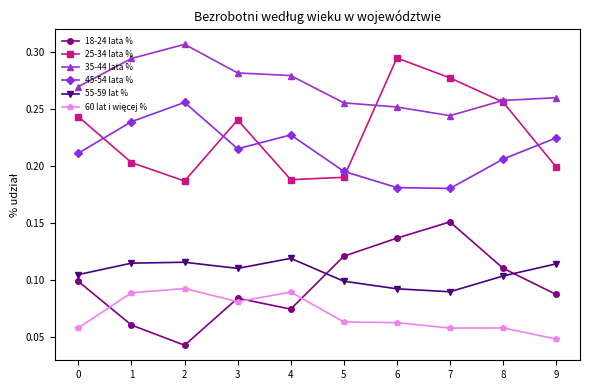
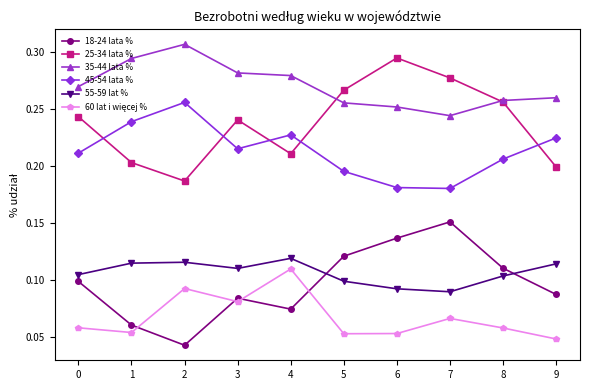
60 lat i więcej %, 1: 0.089 -> 0.054
25-34 lata %, 4: 0.188 -> 0.211
60 lat i więcej %, 4: 0.089 -> 0.110
25-34 lata %, 5: 0.190 -> 0.267
60 lat i więcej %, 5: 0.063 -> 0.053
60 lat i więcej %, 6: 0.062 -> 0.053
60 lat i więcej %, 7: 0.058 -> 0.066
